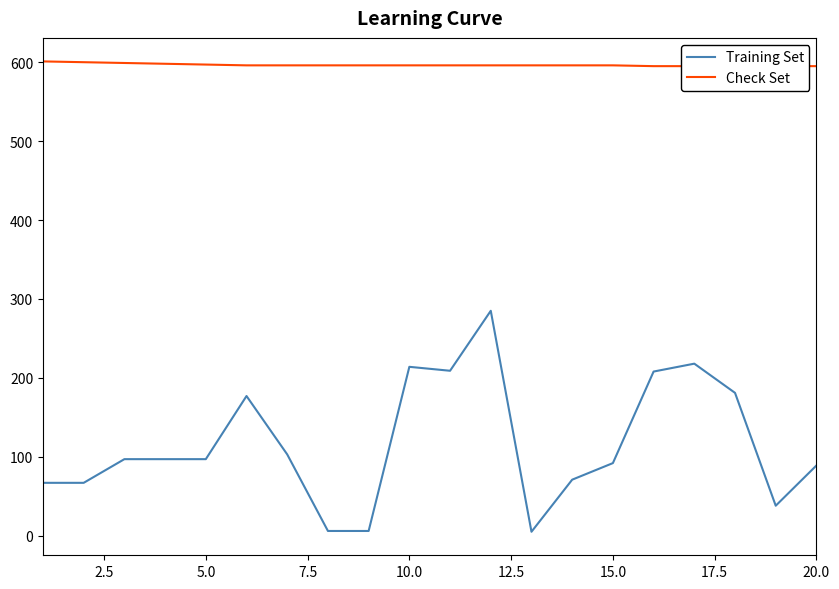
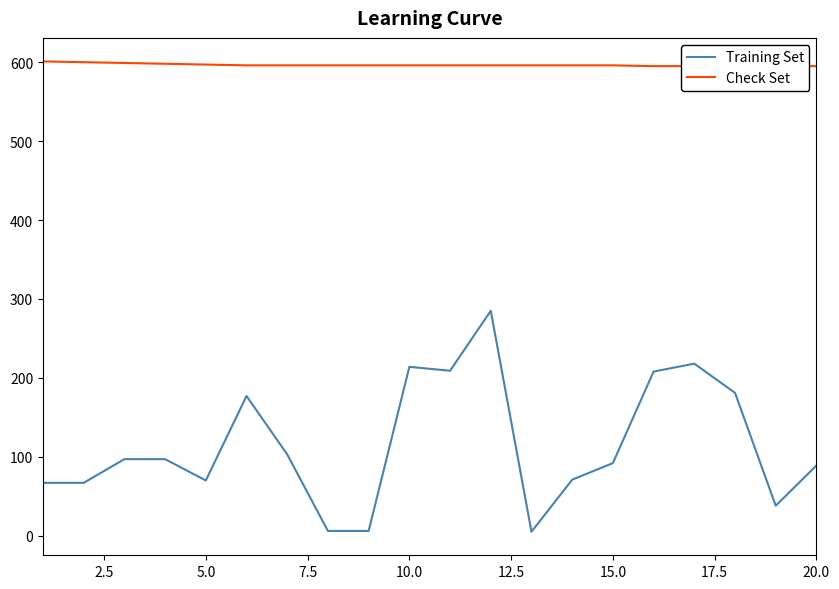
Training Set, 5.0: 100 -> 70
